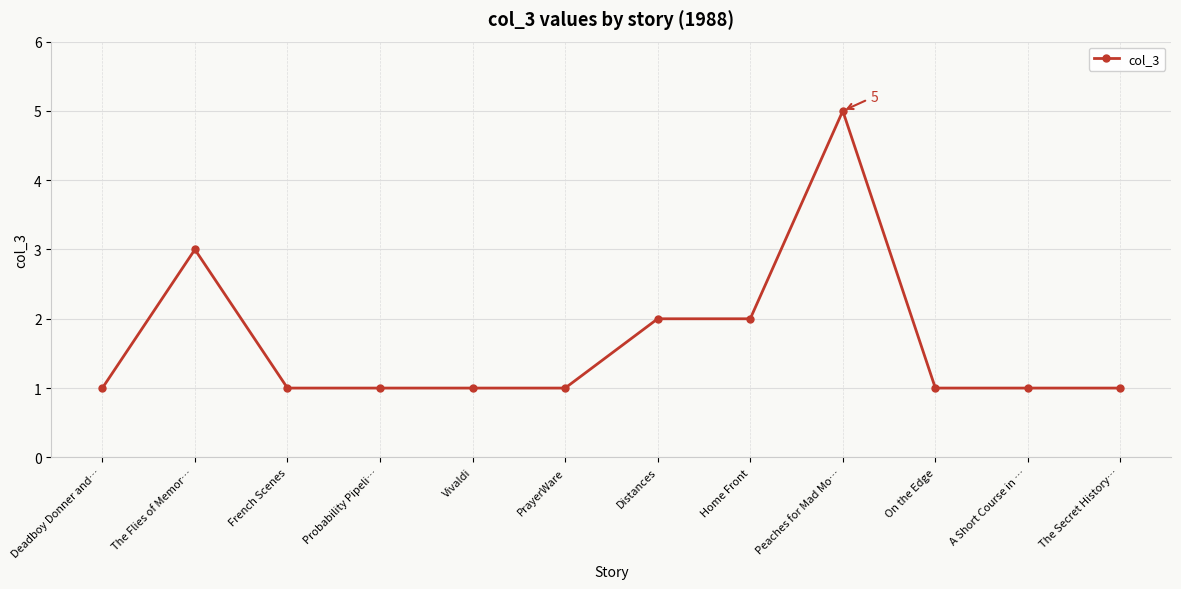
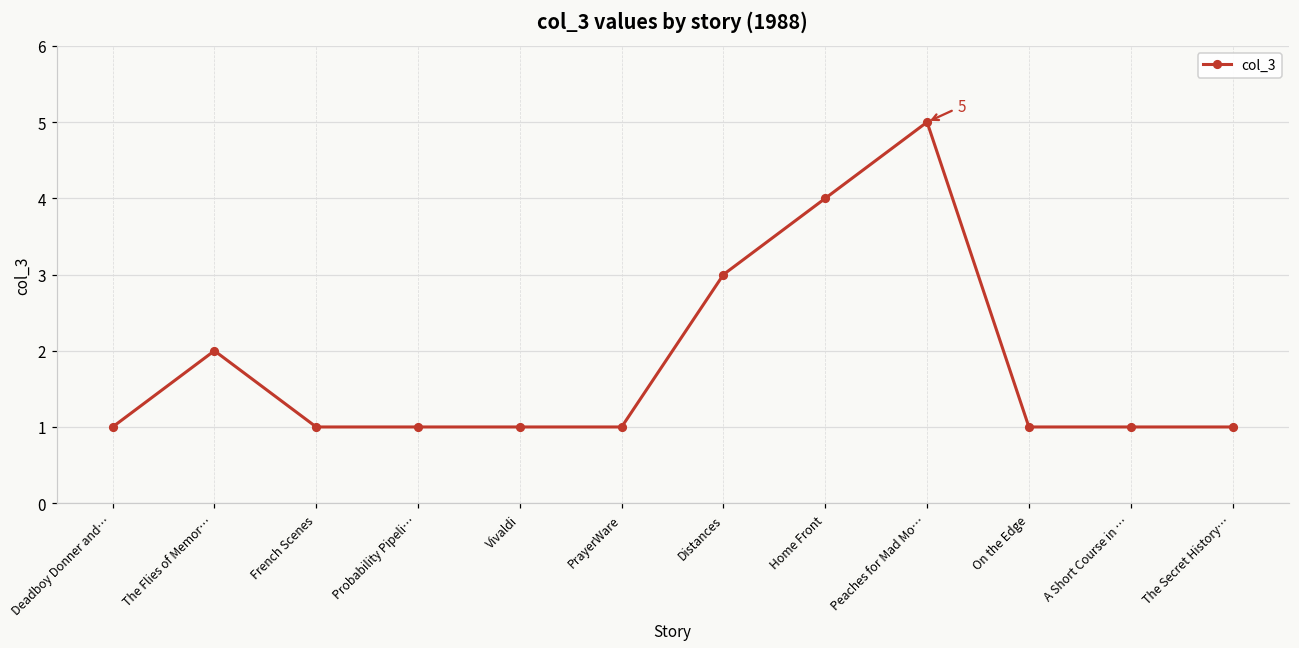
The Flies of Memor…: 3 -> 2
Distances: 2 -> 3
Home Front: 2 -> 4
